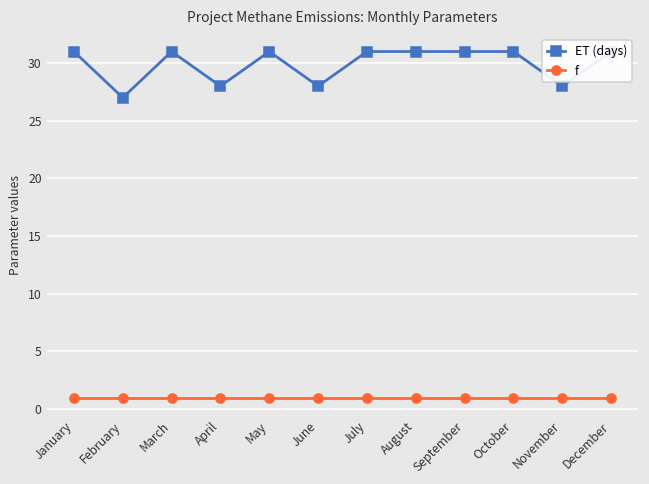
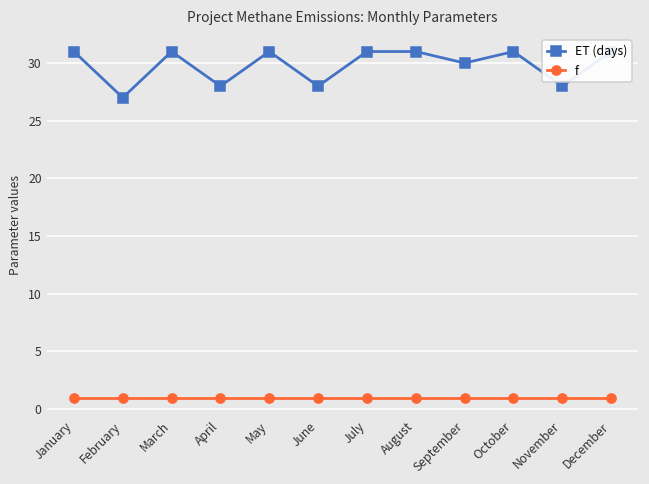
ET (days), September: 31 -> 30
